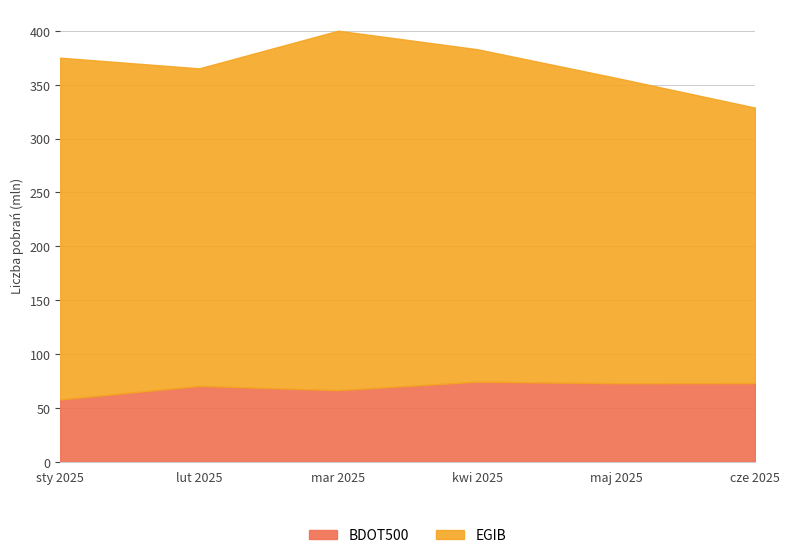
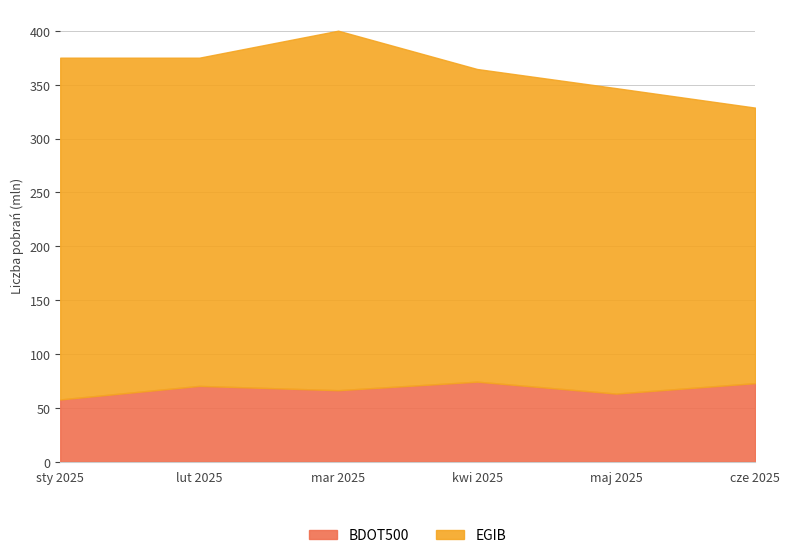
EGIB, lut 2025: 295 -> 305
EGIB, kwi 2025: 309 -> 290
BDOT500, maj 2025: 73 -> 63
